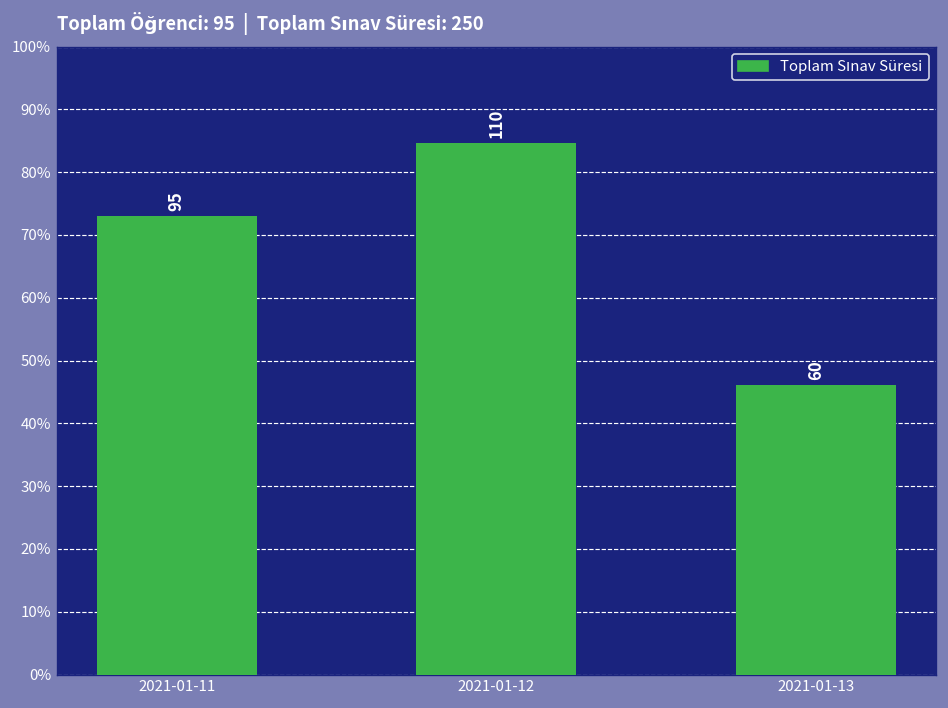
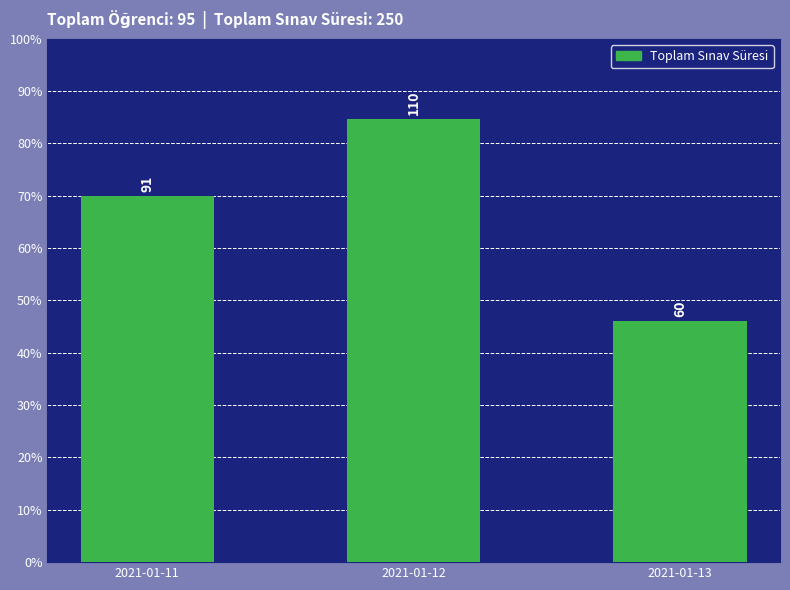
2021-01-11: 95 -> 91
